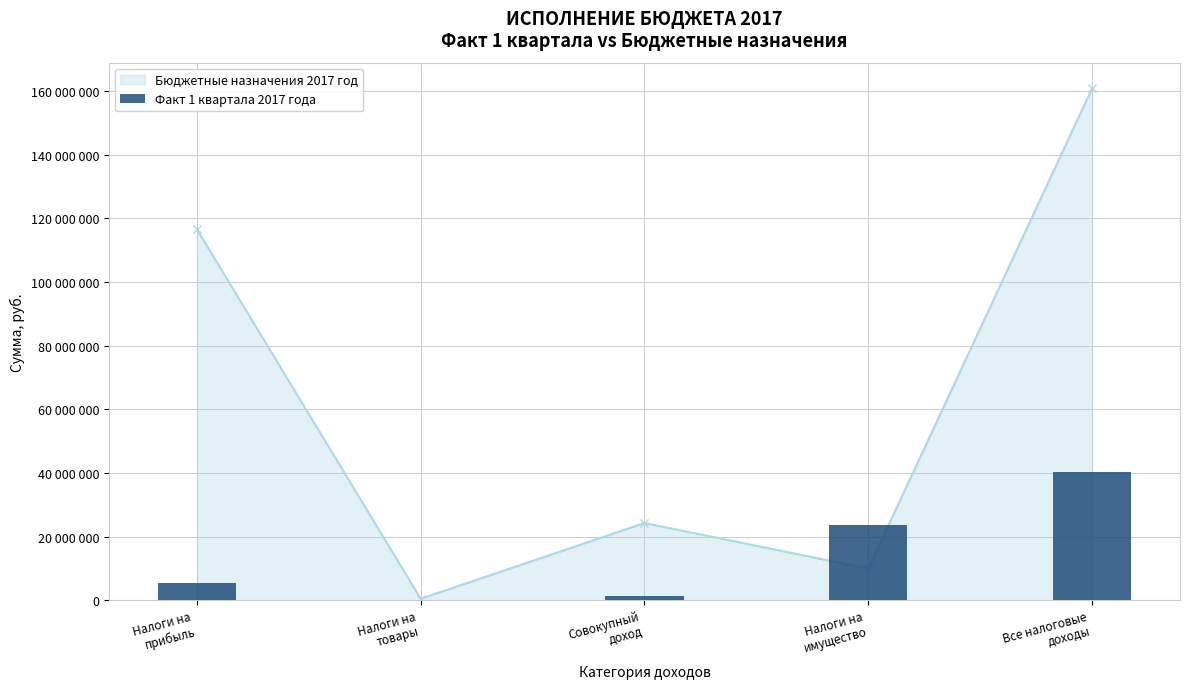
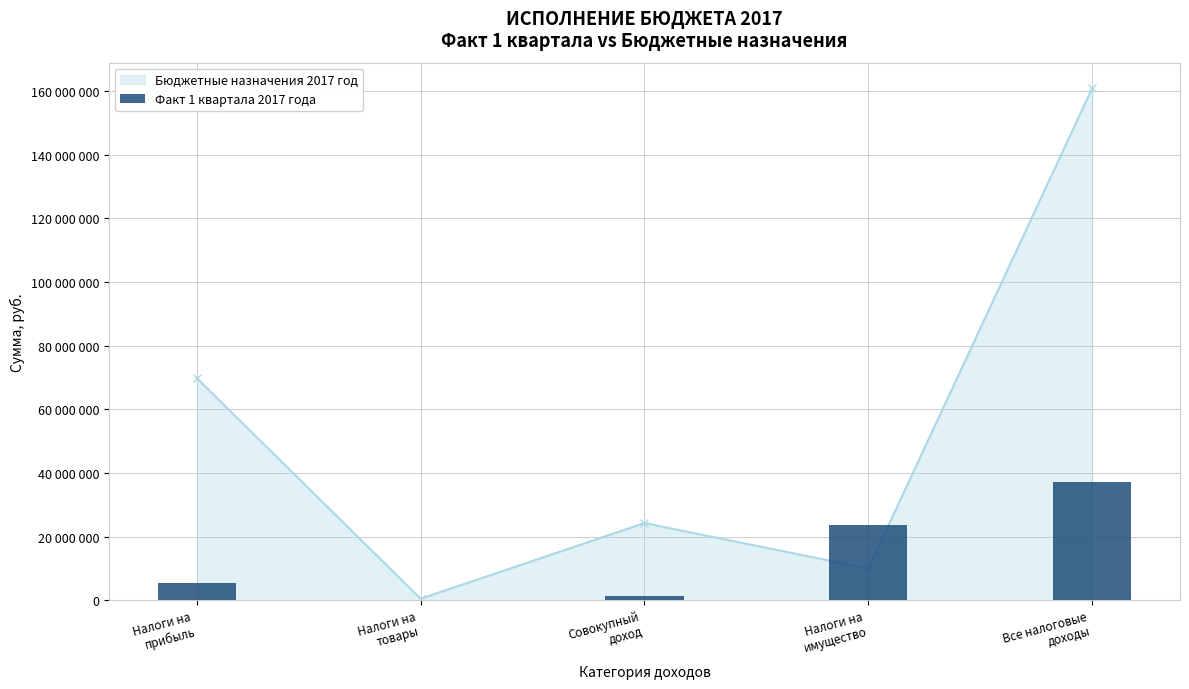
Бюджетные назначения 2017 год, Налоги на прибыль: 117000000 -> 70000000
Факт 1 квартала 2017 года, Все налоговые доходы: 40000000 -> 37000000
